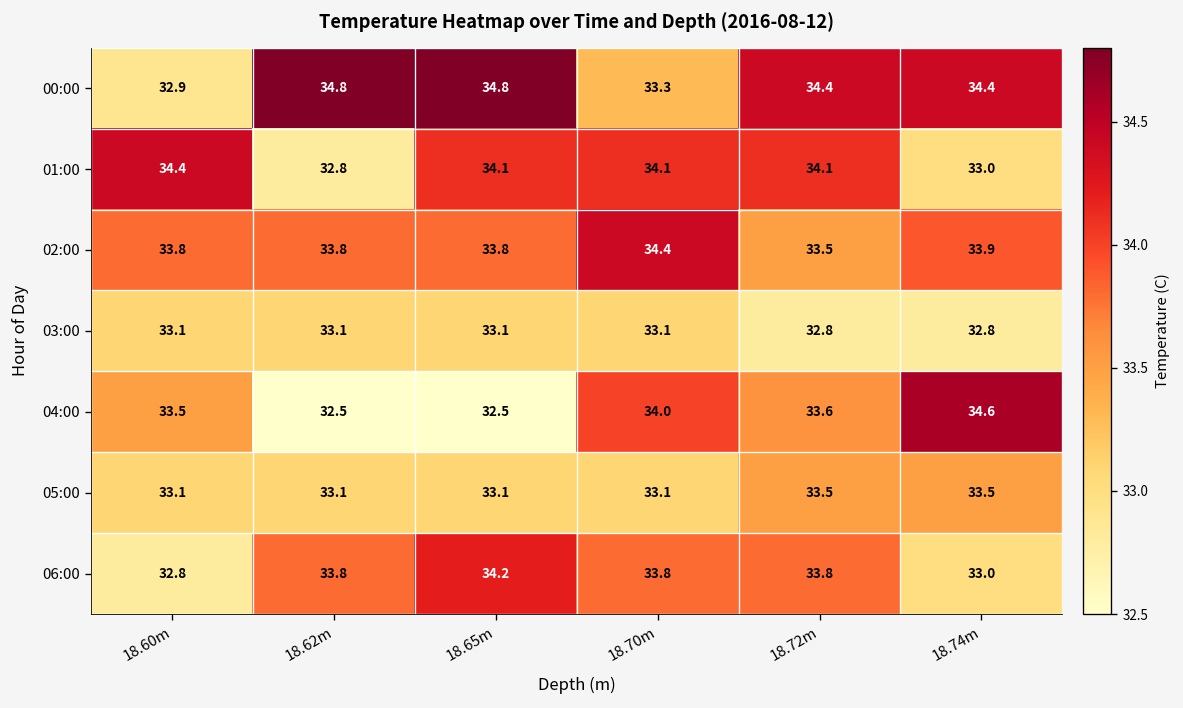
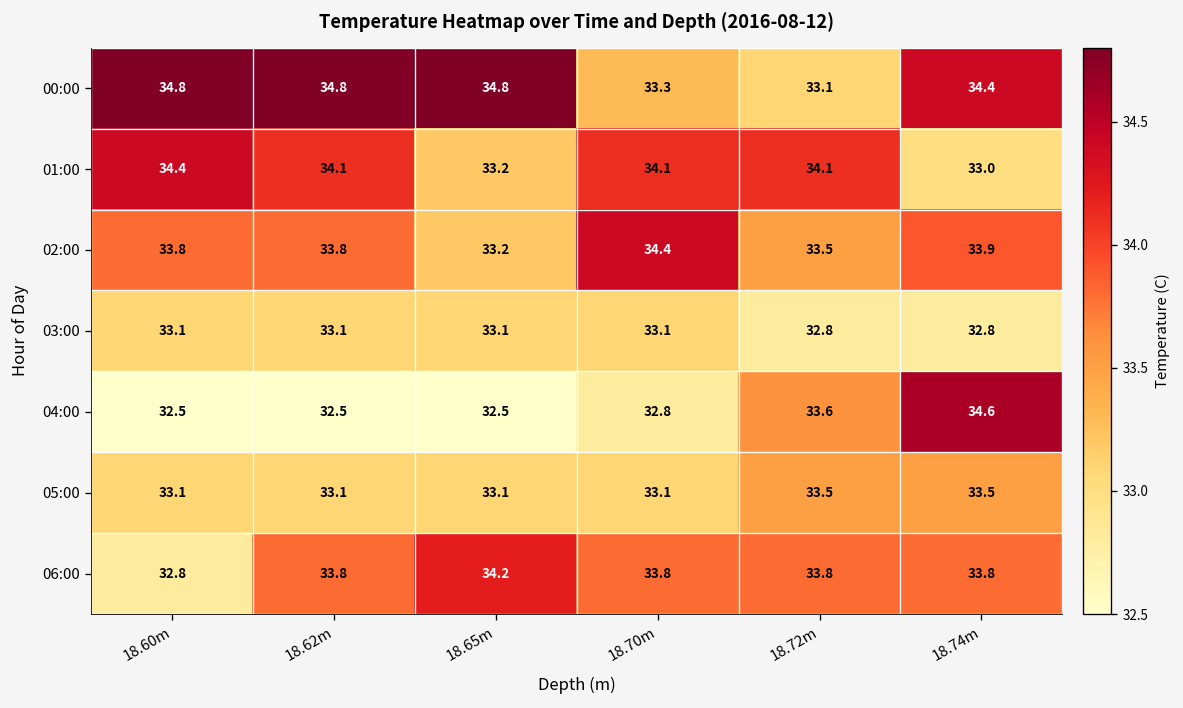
00:00, 18.60m: 32.9 -> 34.8
00:00, 18.72m: 34.4 -> 33.1
01:00, 18.62m: 32.8 -> 34.1
01:00, 18.65m: 34.1 -> 33.2
02:00, 18.65m: 33.8 -> 33.2
04:00, 18.60m: 33.5 -> 32.5
04:00, 18.70m: 34.0 -> 32.8
06:00, 18.74m: 33.0 -> 33.8
